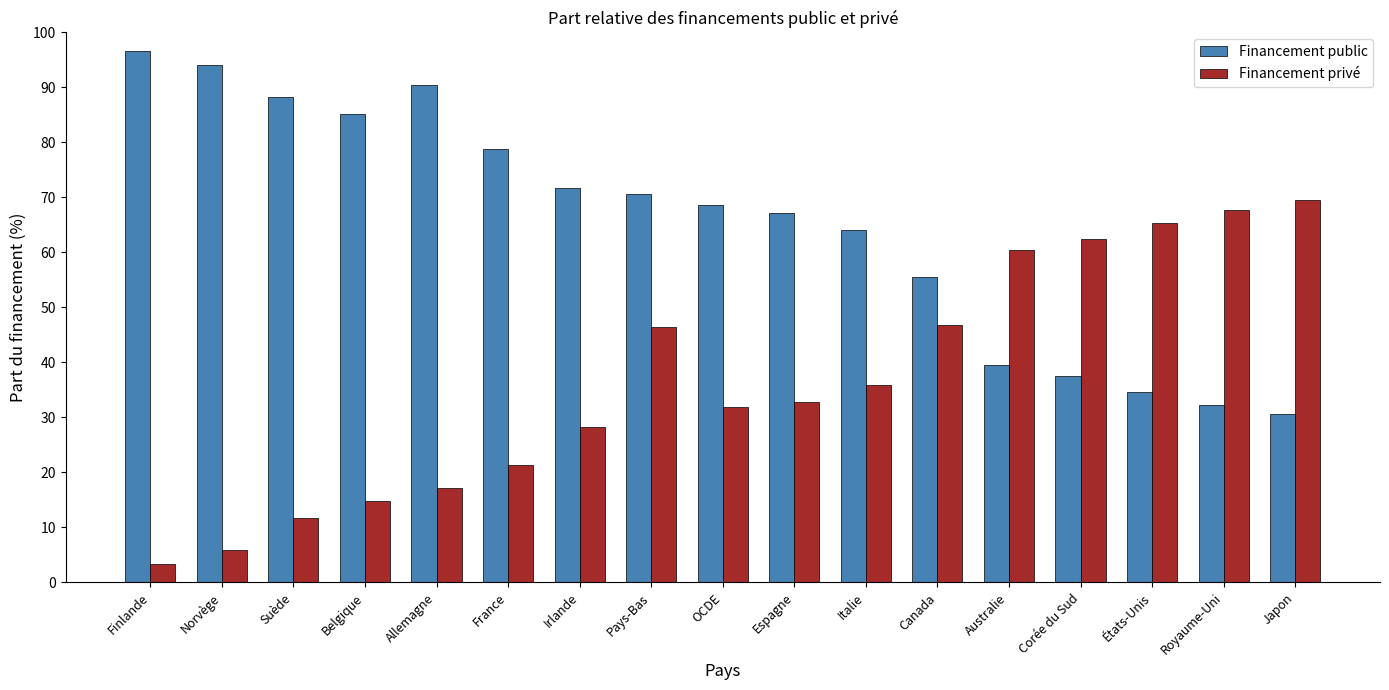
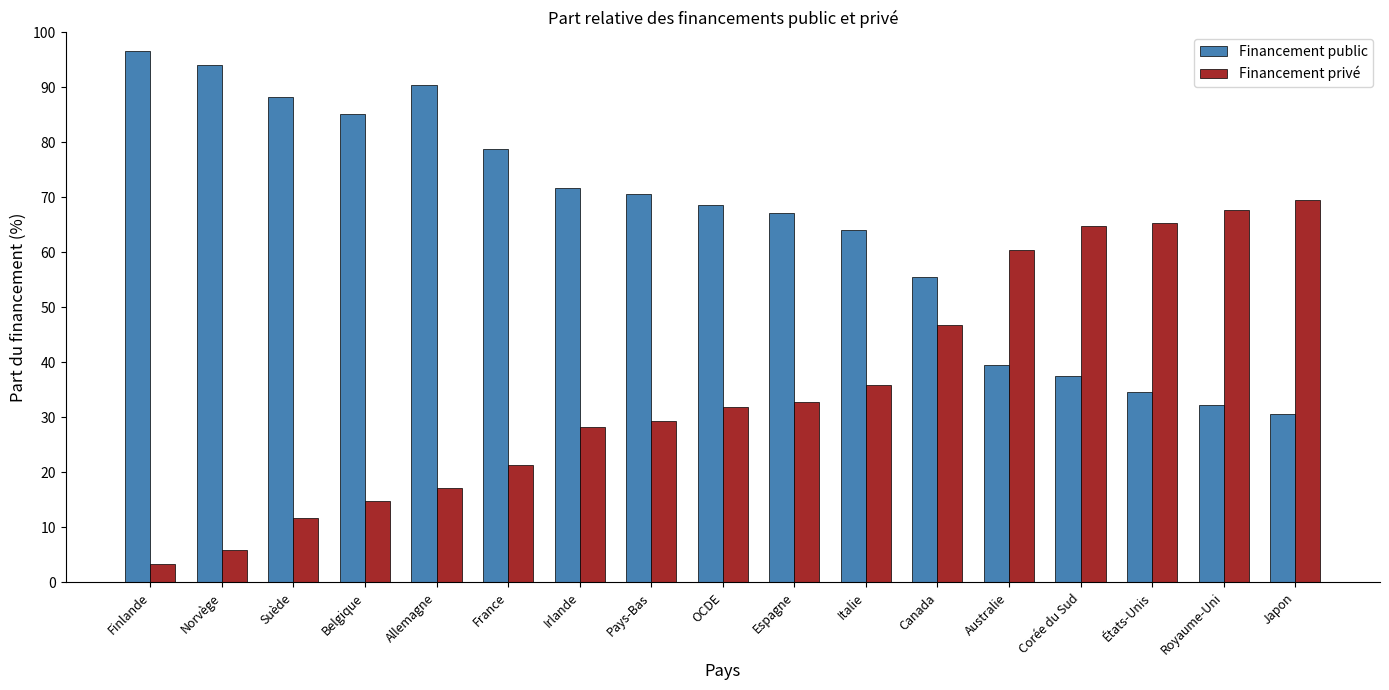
Financement privé, Pays-Bas: 46 -> 29
Financement privé, Corée du Sud: 62 -> 65
